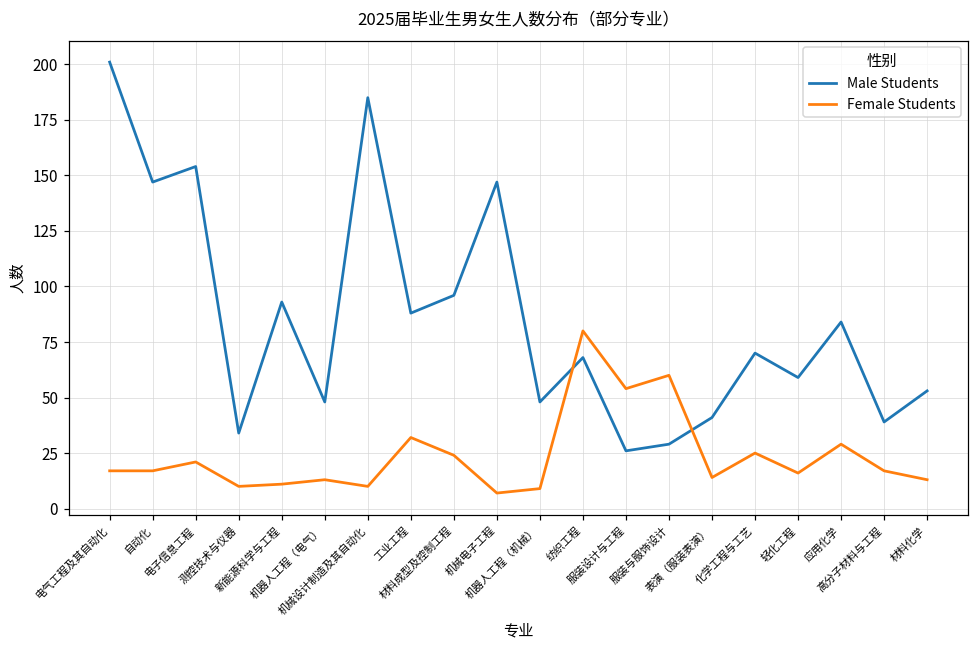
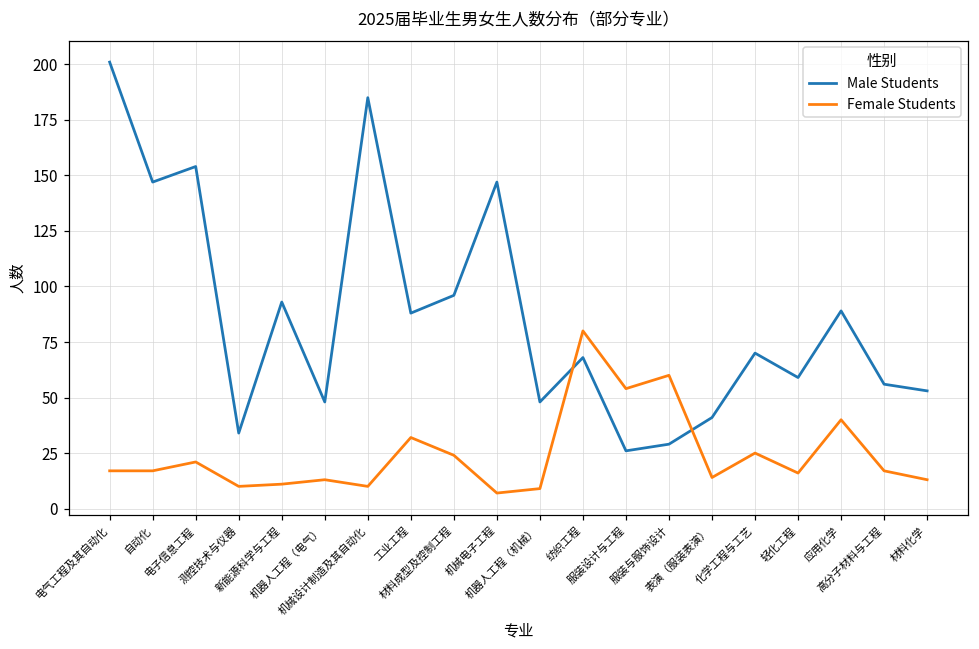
Male Students, 应用化学: 84 -> 89
Female Students, 应用化学: 29 -> 40
Male Students, 高分子材料与工程: 39 -> 56
